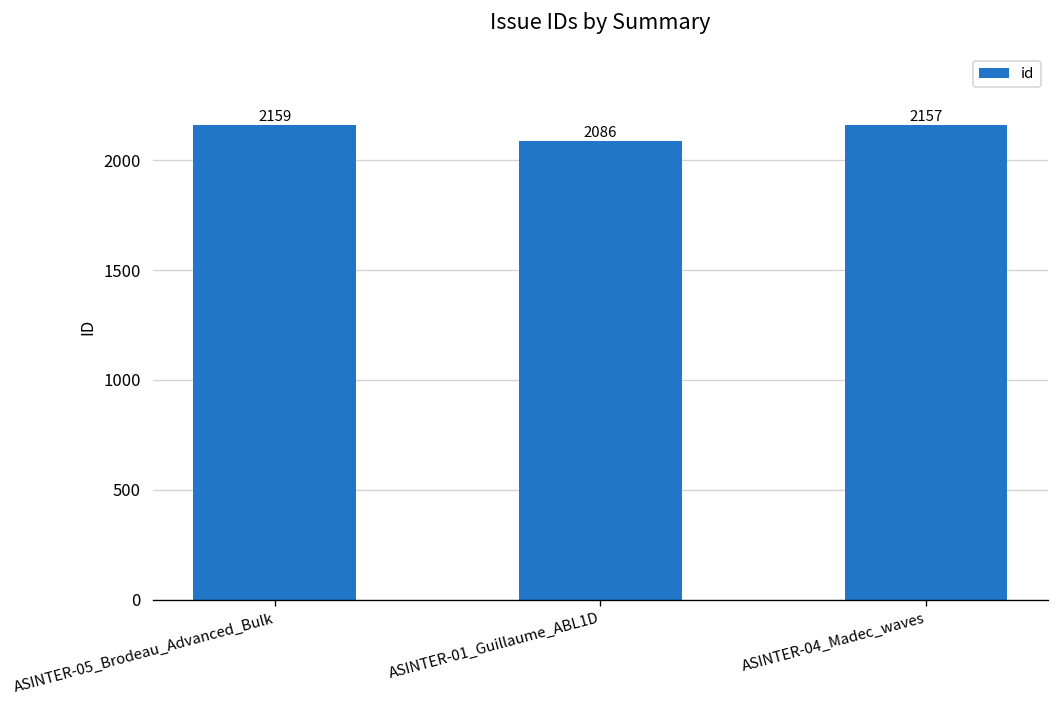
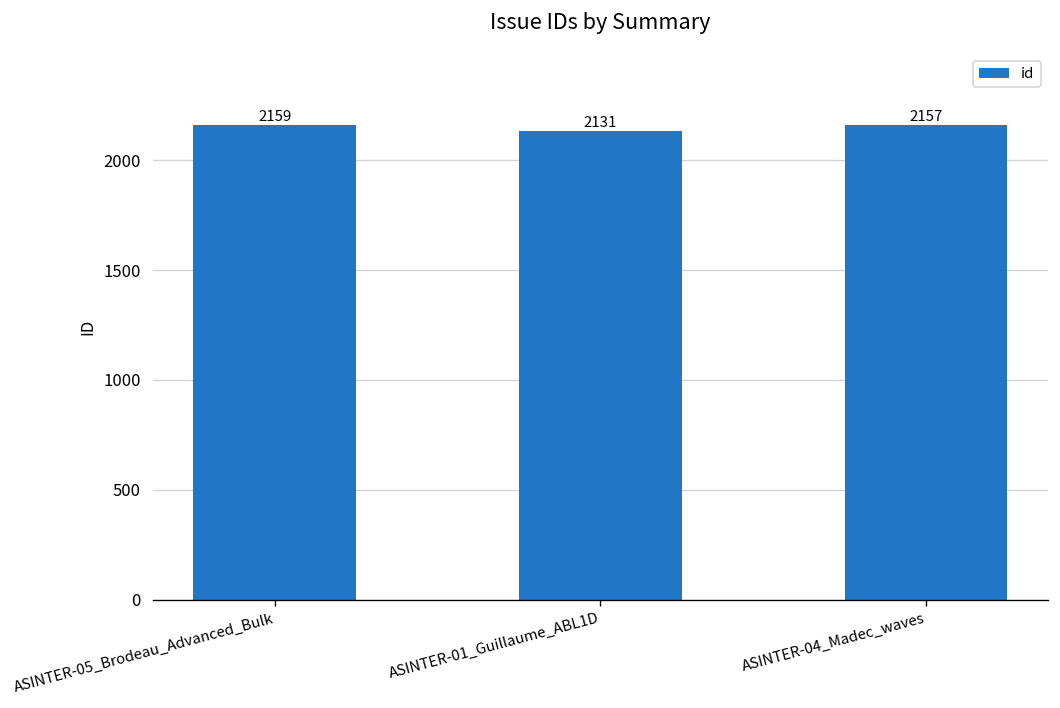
ASINTER-01_Guillaume_ABL1D: 2086 -> 2131
